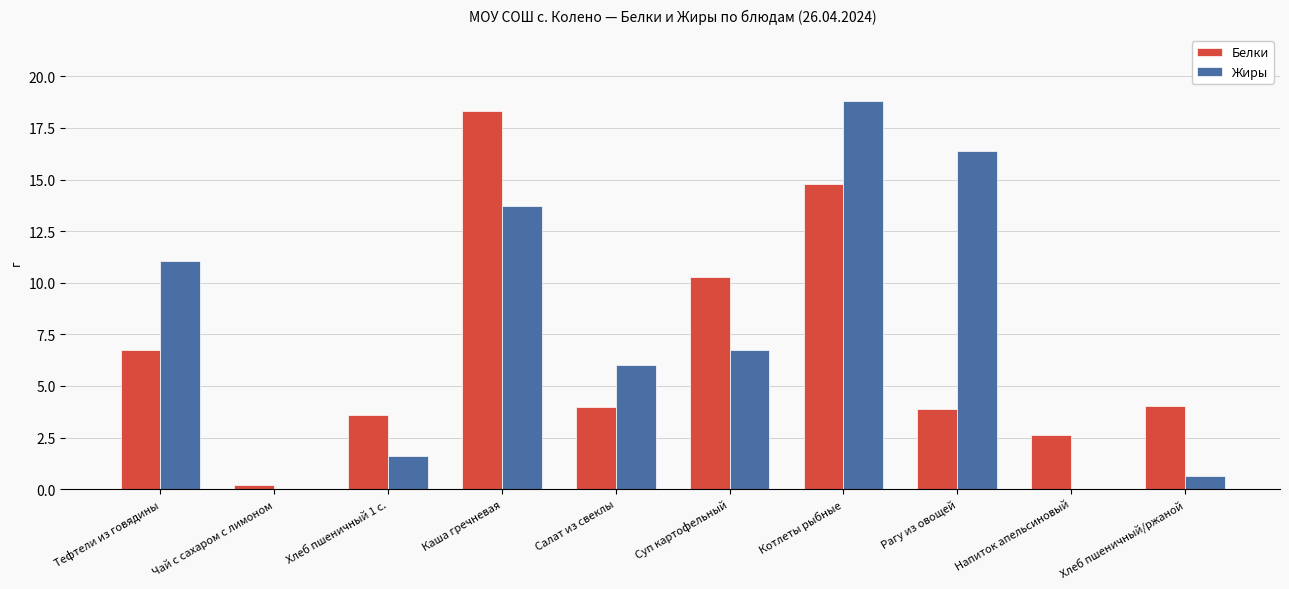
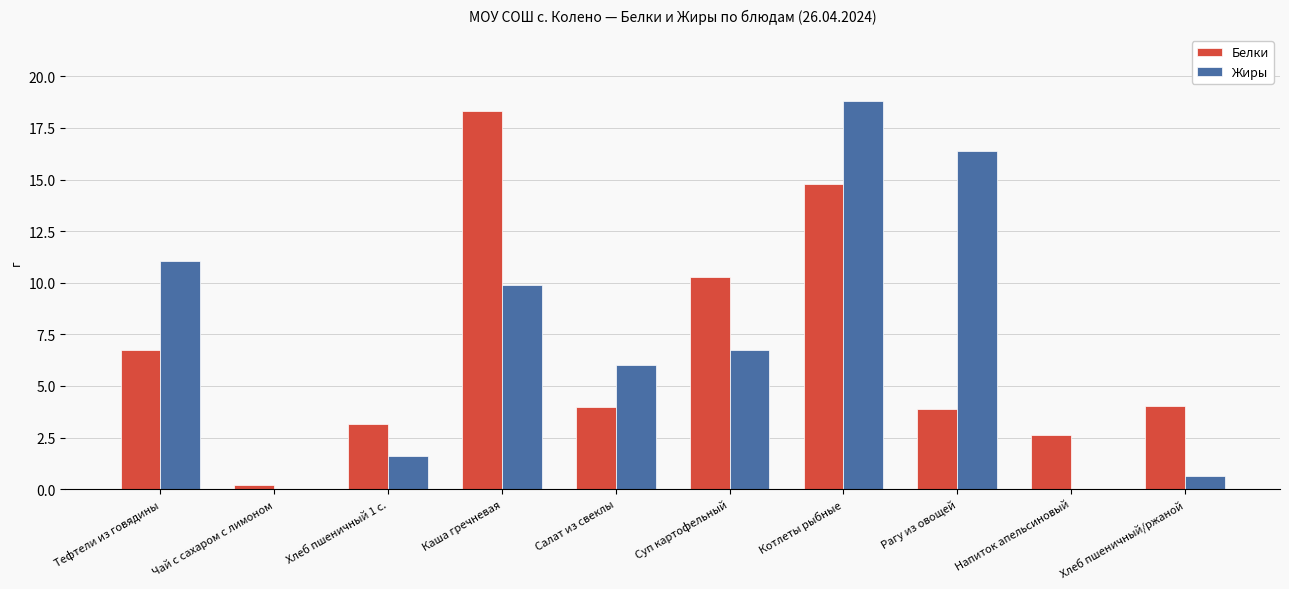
Белки, Хлеб пшеничный 1 с.: 3.6 -> 3.2
Жиры, Каша гречневая: 13.7 -> 9.9
